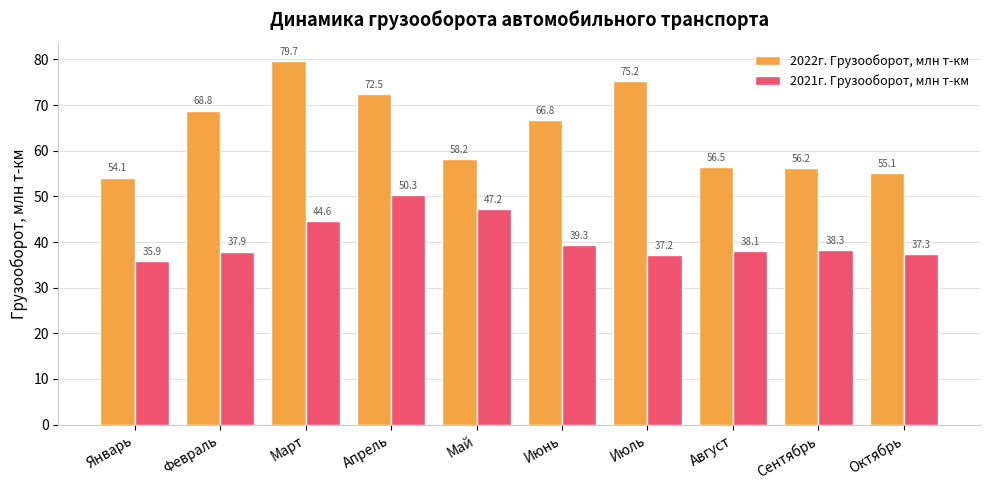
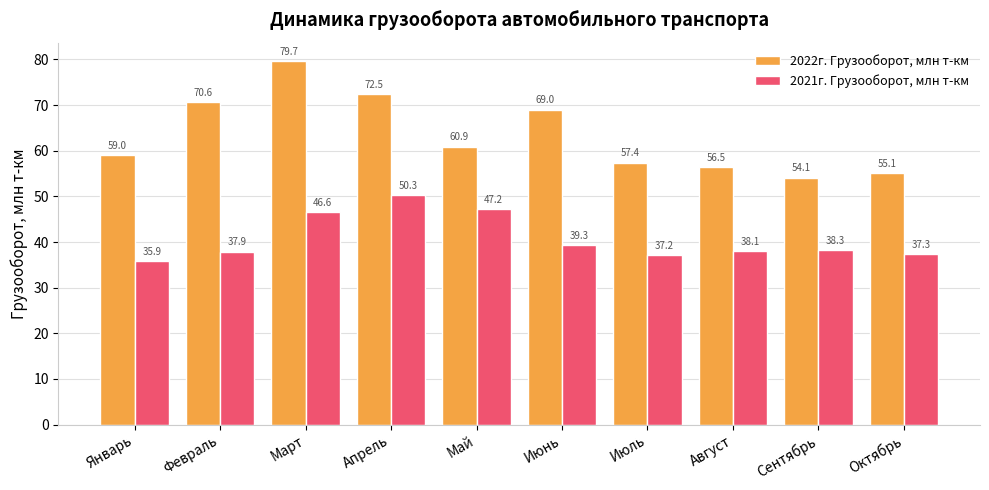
2022г. Грузооборот, млн т-км, Январь: 54.1 -> 59.0
2022г. Грузооборот, млн т-км, Февраль: 68.8 -> 70.6
2021г. Грузооборот, млн т-км, Март: 44.6 -> 46.6
2022г. Грузооборот, млн т-км, Май: 58.2 -> 60.9
2022г. Грузооборот, млн т-км, Июнь: 66.8 -> 69.0
2022г. Грузооборот, млн т-км, Июль: 75.2 -> 57.4
2022г. Грузооборот, млн т-км, Сентябрь: 56.2 -> 54.1
